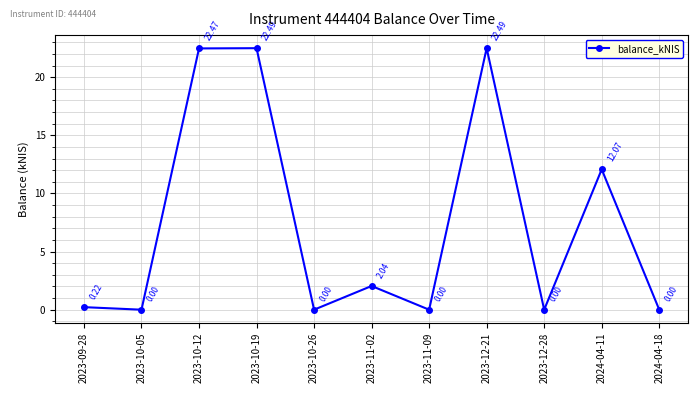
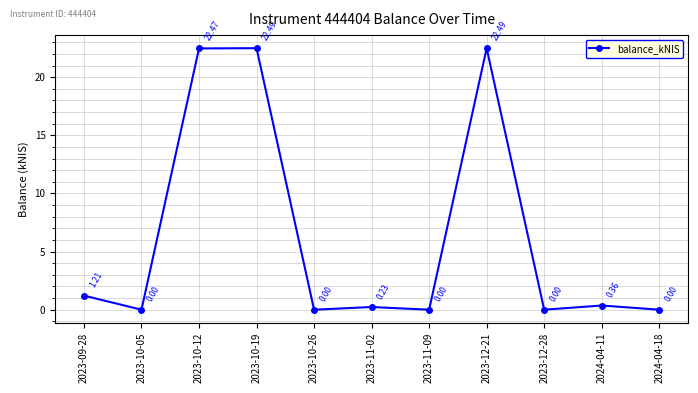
2023-09-28: 0.22 -> 1.21
2023-11-02: 2.04 -> 0.23
2024-04-11: 12.07 -> 0.36
